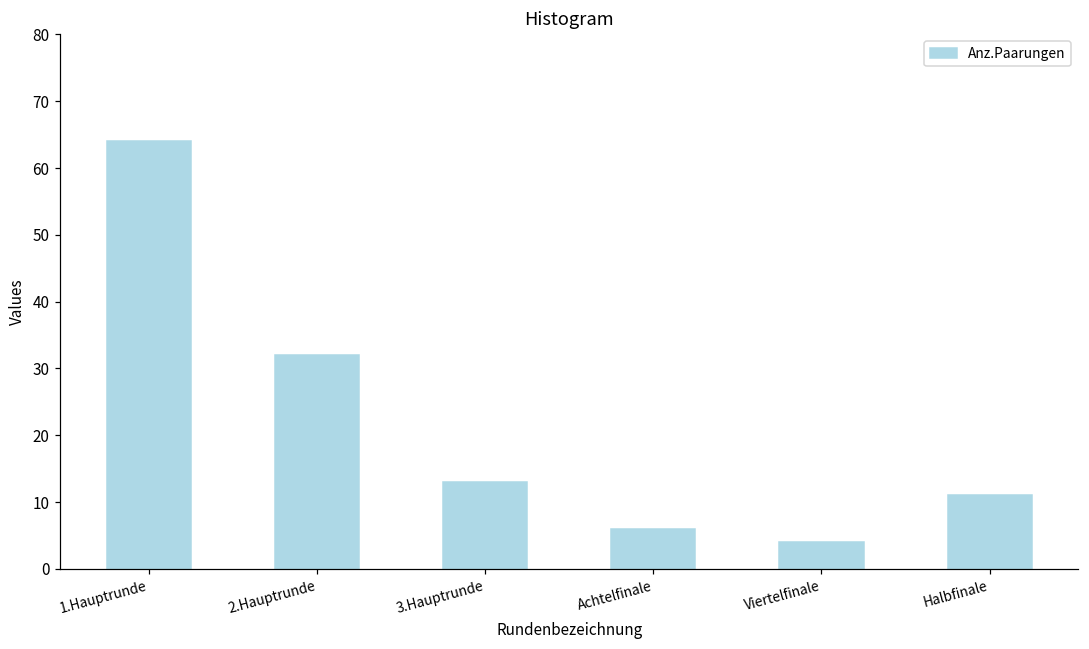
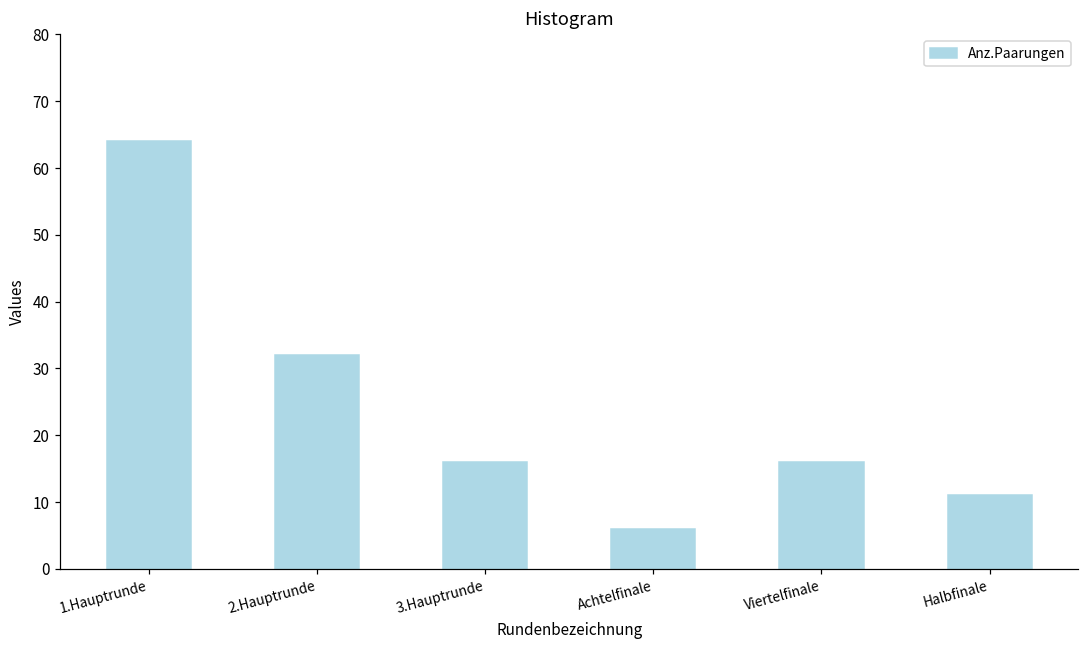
3.Hauptrunde: 13 -> 16
Viertelfinale: 4 -> 16
